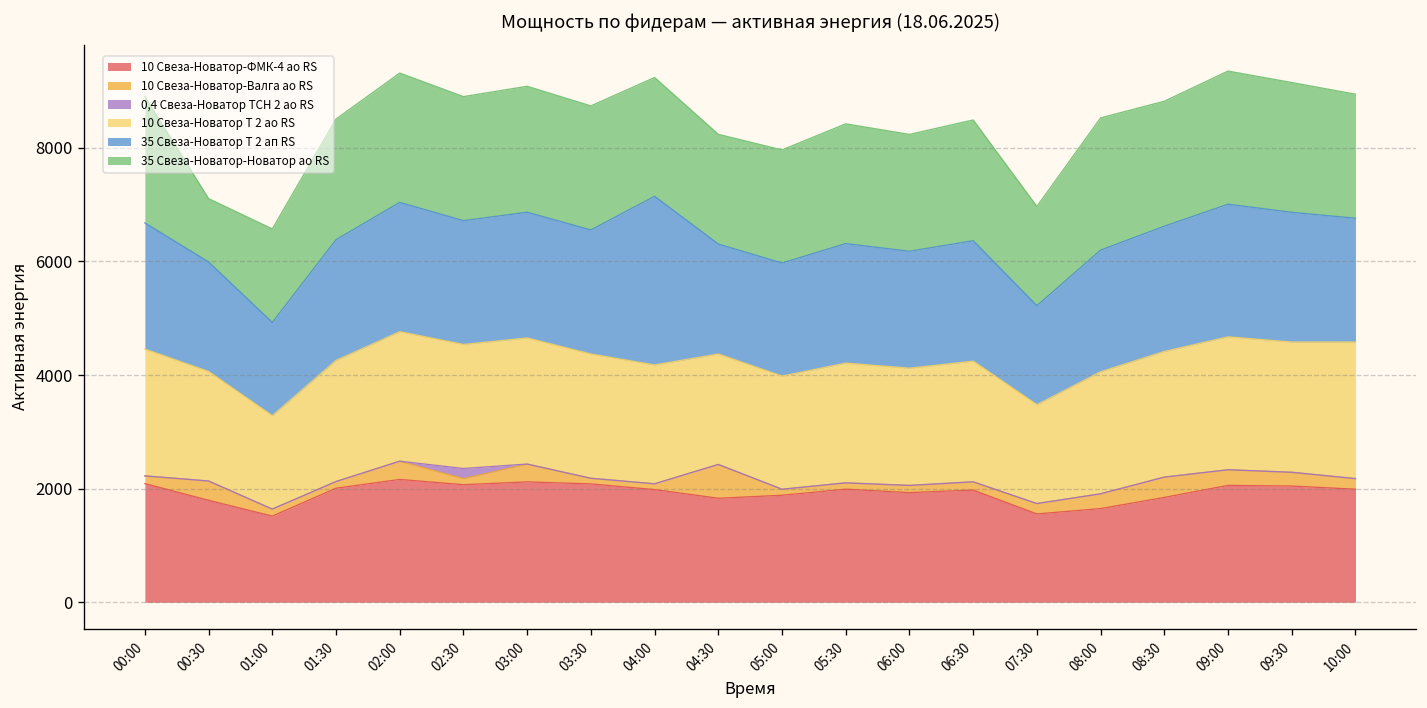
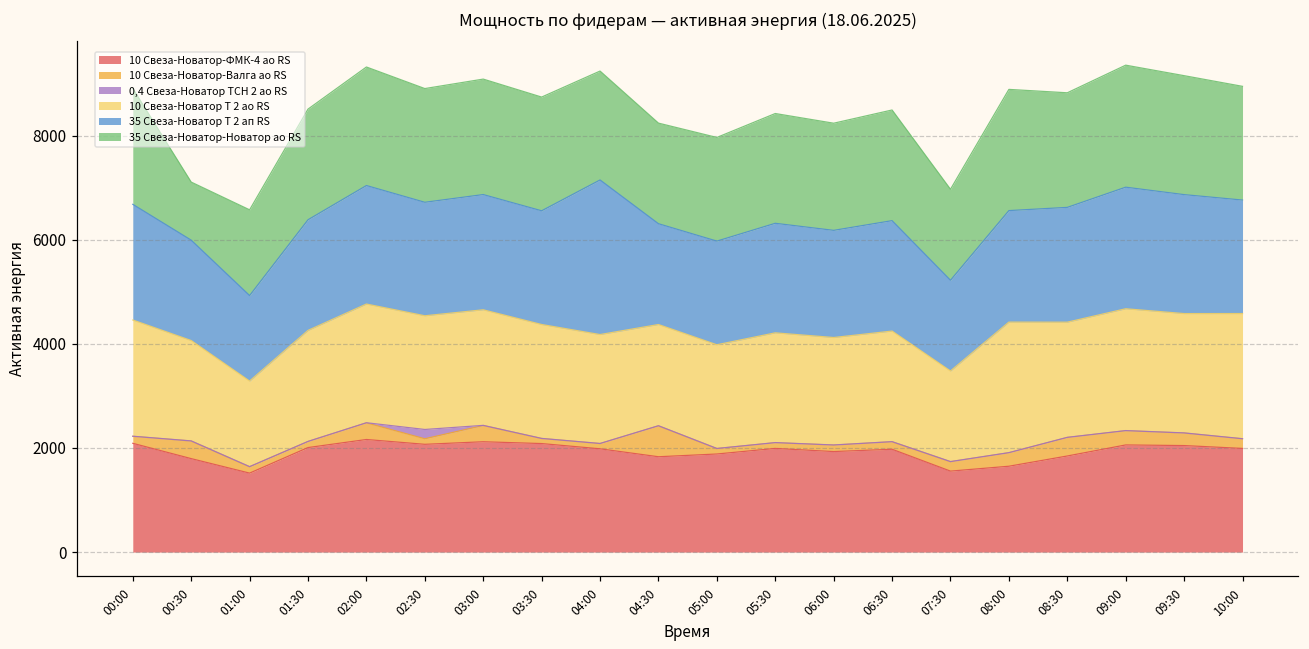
10 Свеза-Новатор Т 2 ао RS, 08:00: 2100 -> 2500
